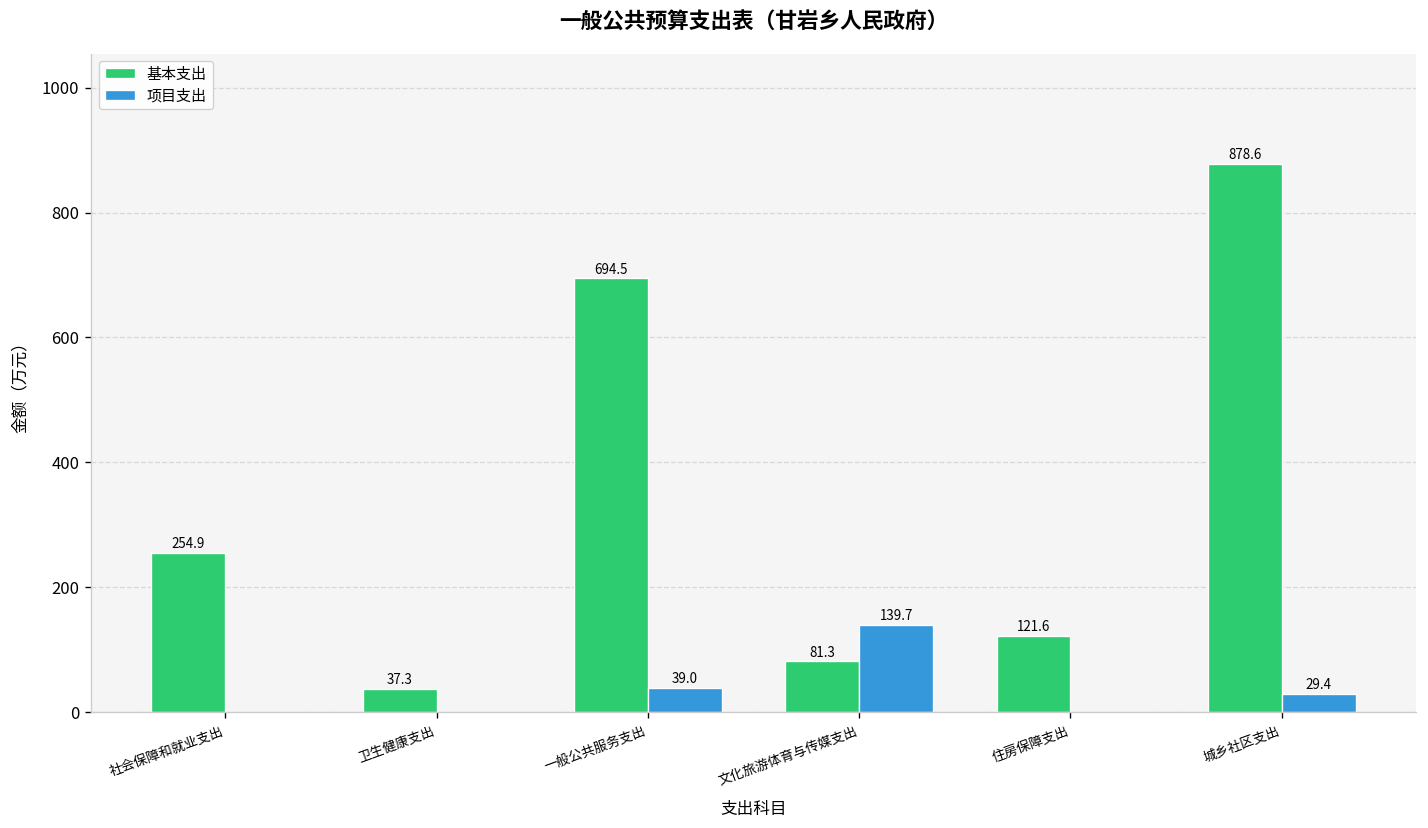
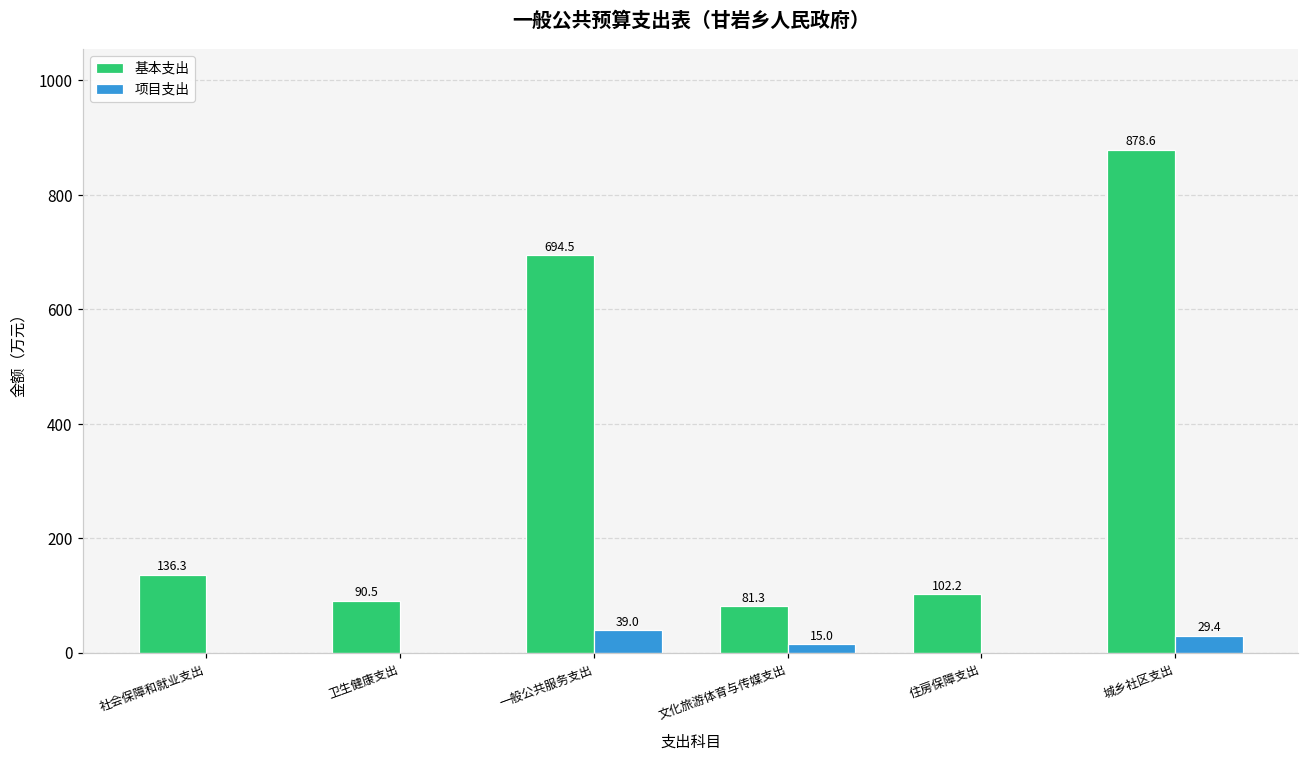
基本支出, 社会保障和就业支出: 254.9 -> 136.3
基本支出, 卫生健康支出: 37.3 -> 90.5
项目支出, 文化旅游体育与传媒支出: 139.7 -> 15.0
基本支出, 住房保障支出: 121.6 -> 102.2
